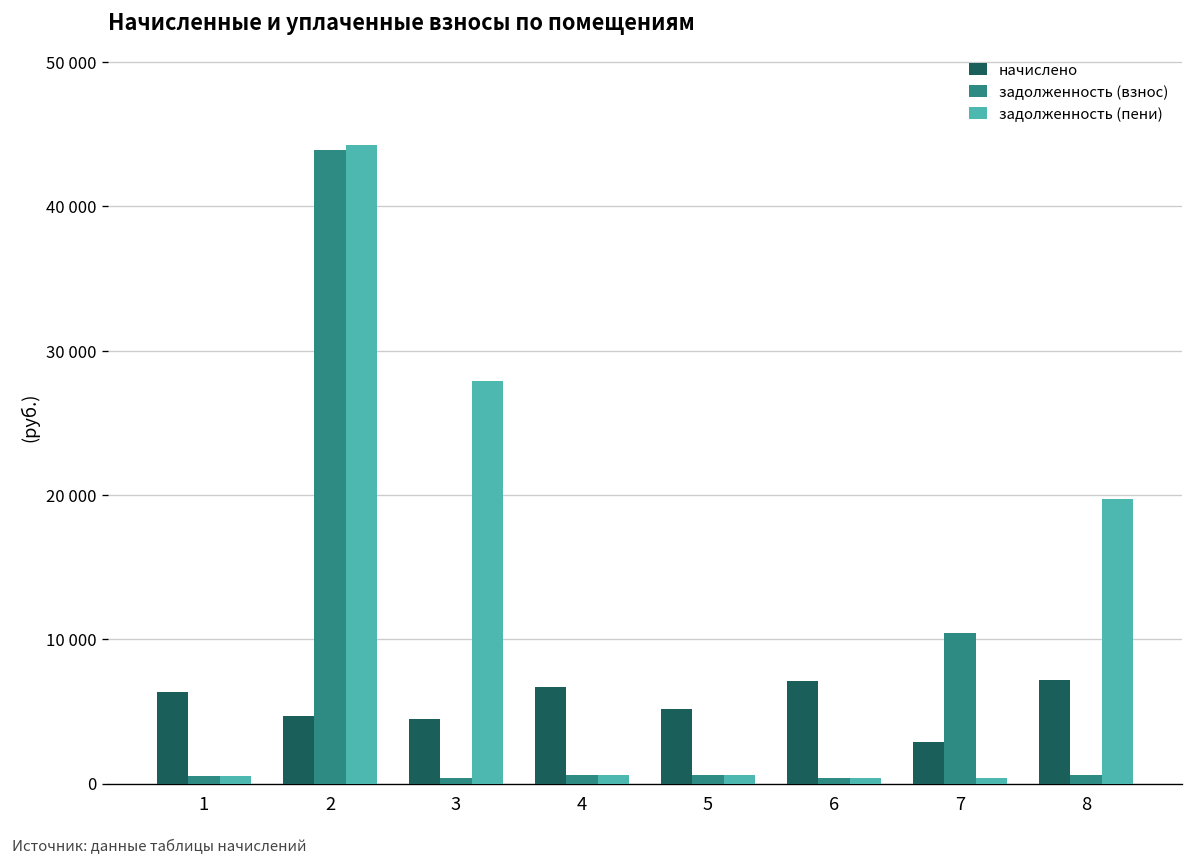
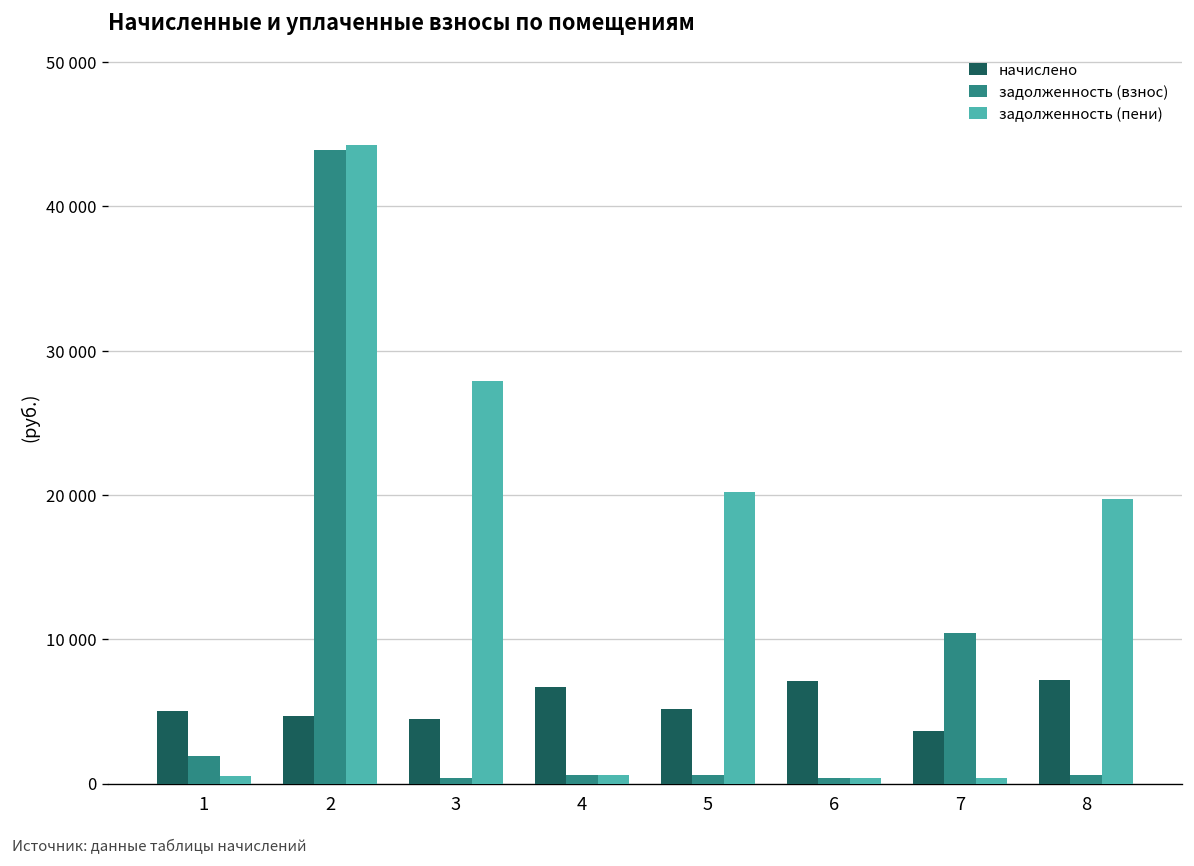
начислено, 1: 6300 -> 5000
задолженность (взнос), 1: 600 -> 1900
задолженность (пени), 5: 600 -> 20200
начислено, 7: 2900 -> 3600
